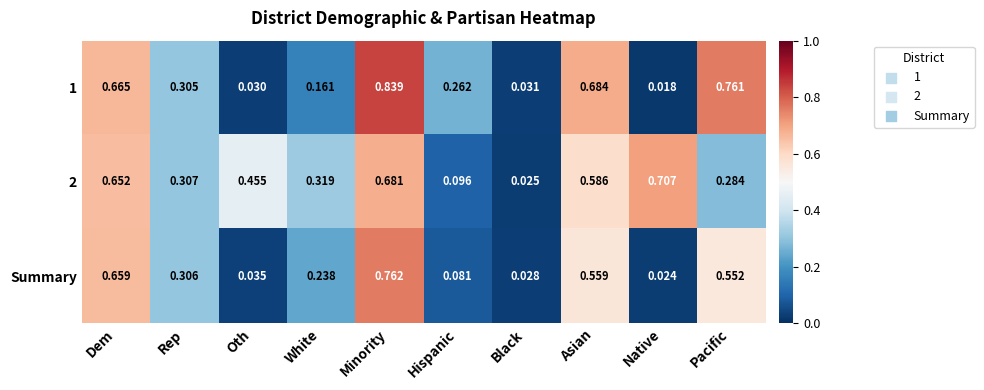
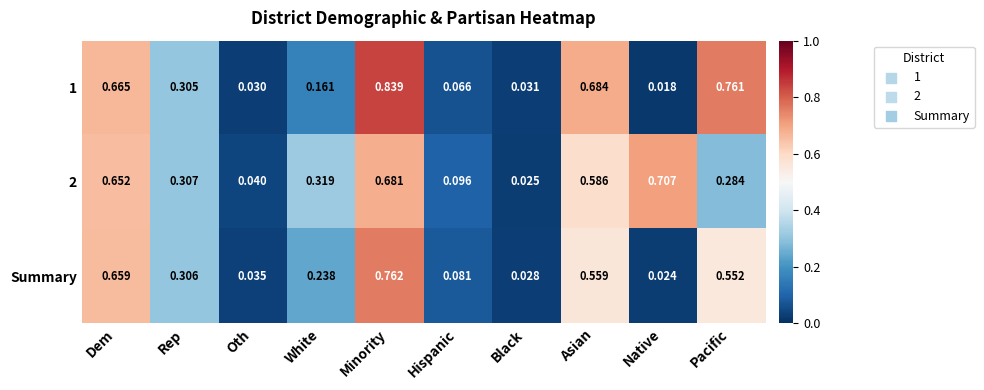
1, Hispanic: 0.262 -> 0.066
2, Oth: 0.455 -> 0.040
